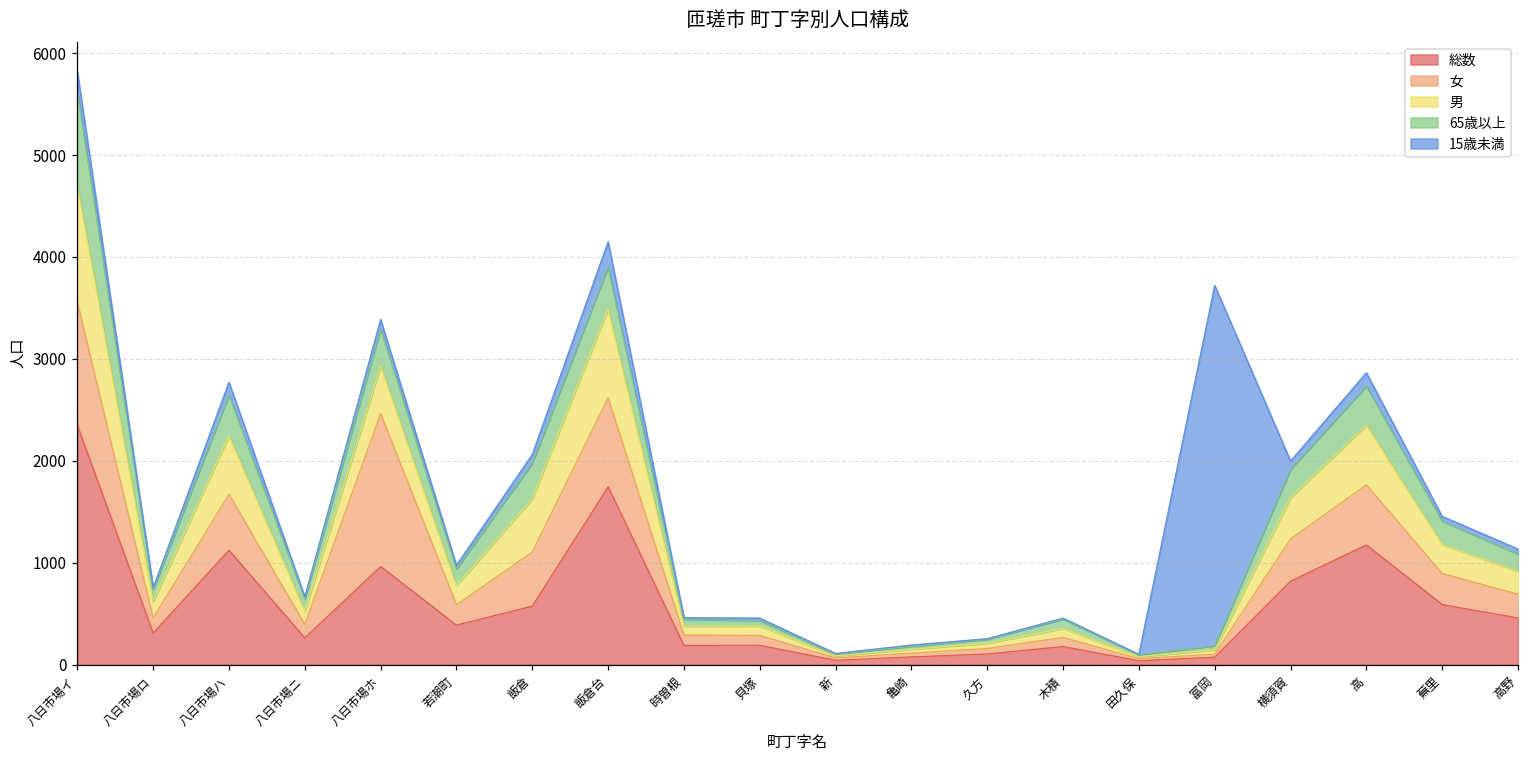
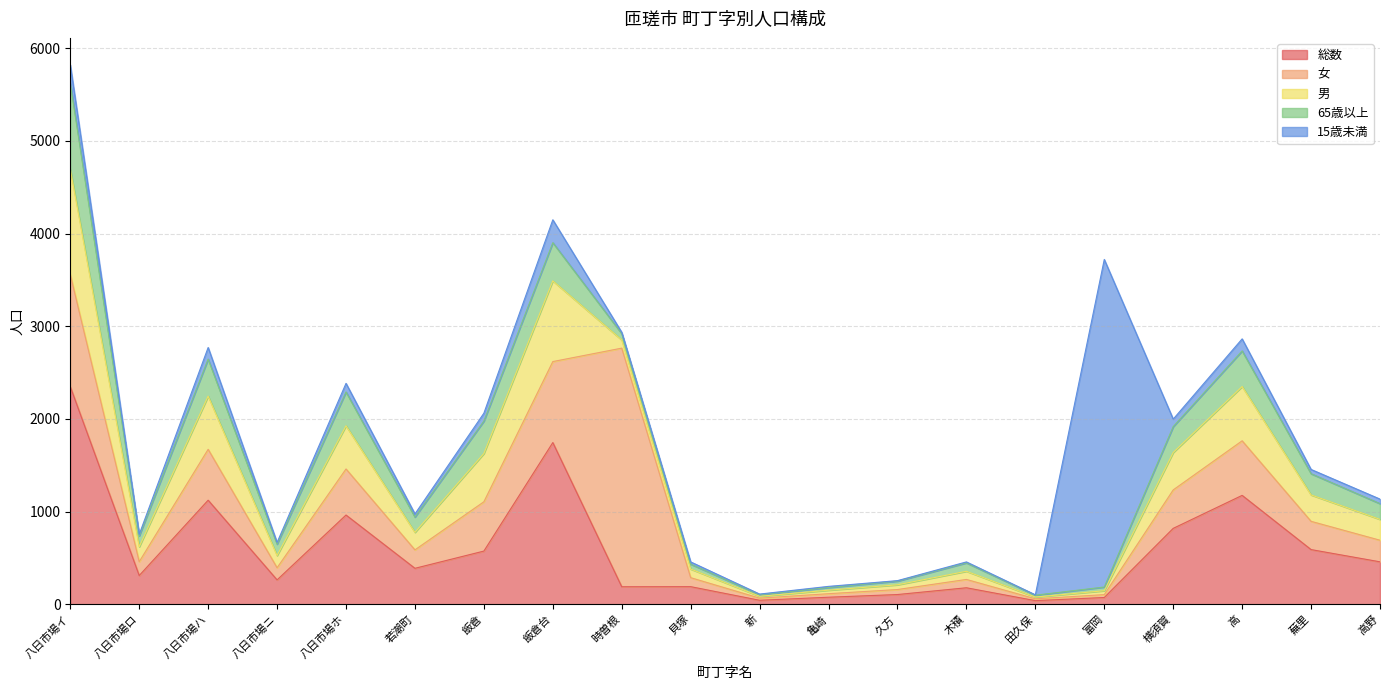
女, 八日市場ホ: 1500 -> 500
女, 時曽根: 100 -> 2600
